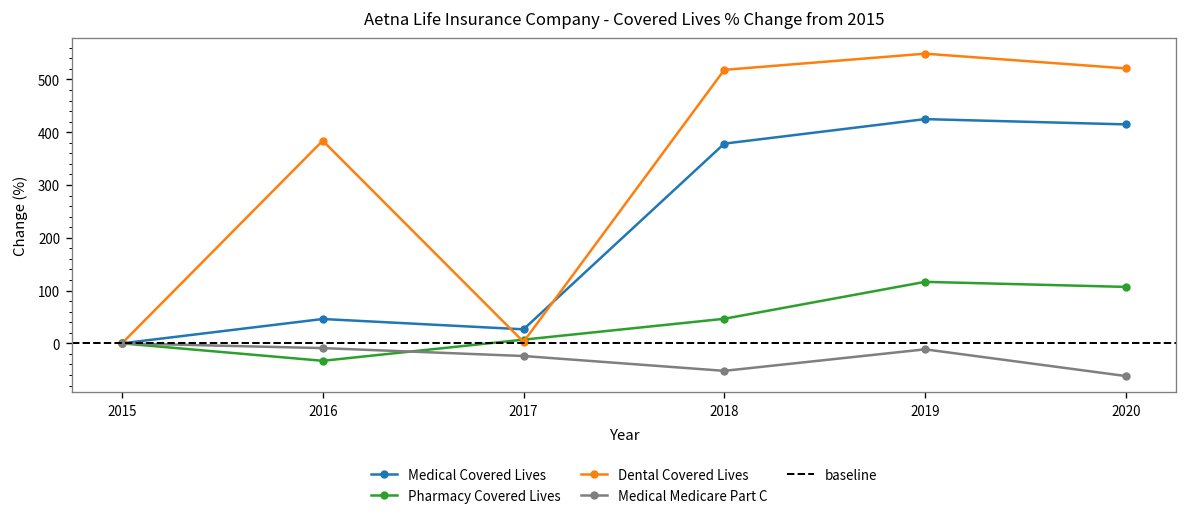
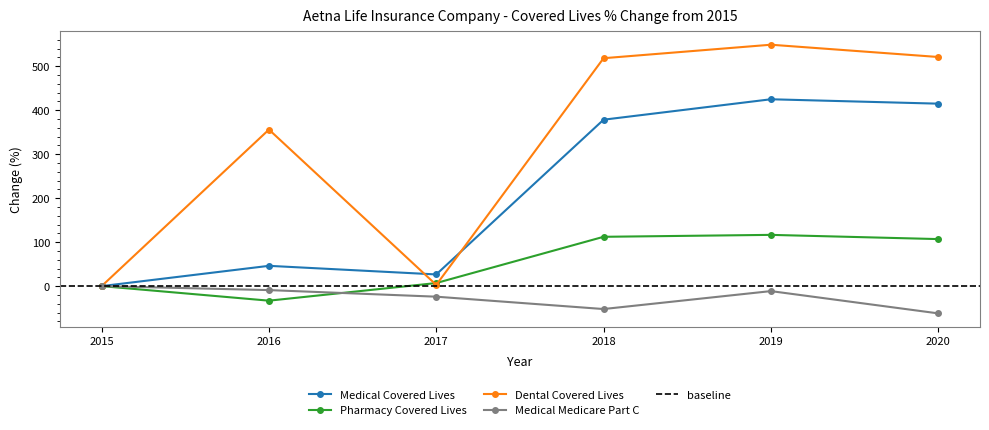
Dental Covered Lives, 2016: 380 -> 360
Pharmacy Covered Lives, 2018: 50 -> 110
